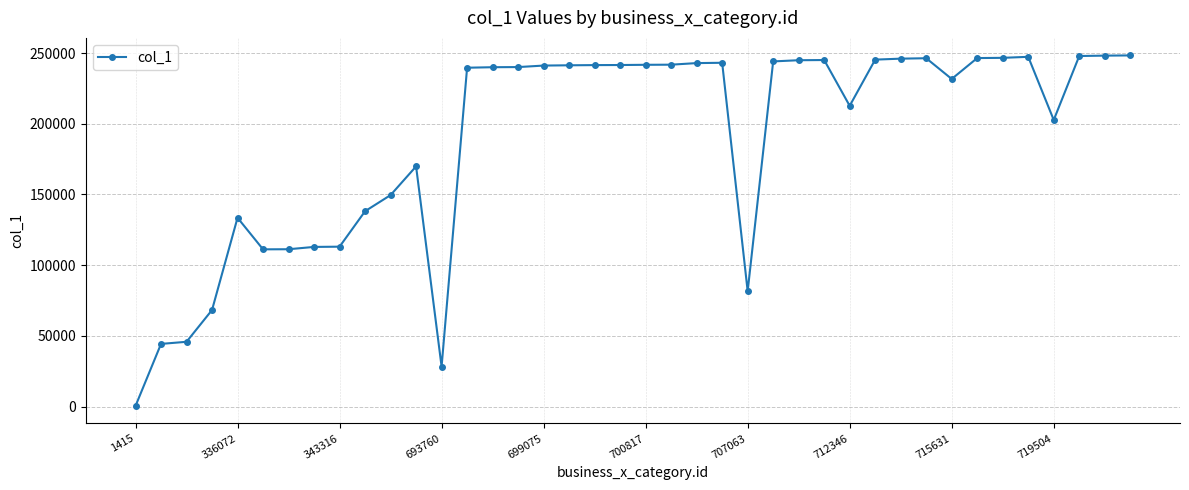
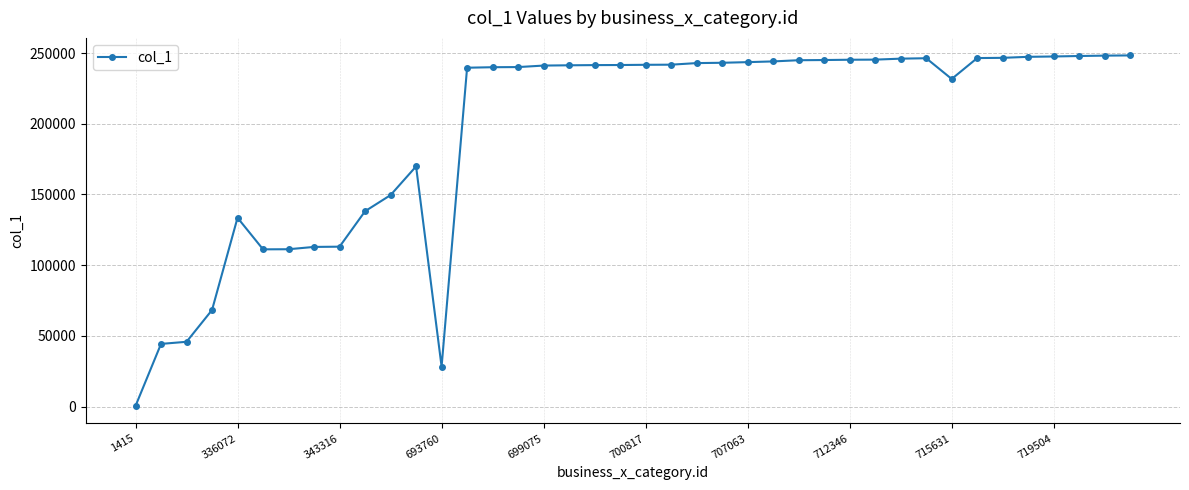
707063: 82000 -> 244000
712346: 213000 -> 245000
719504: 203000 -> 248000
